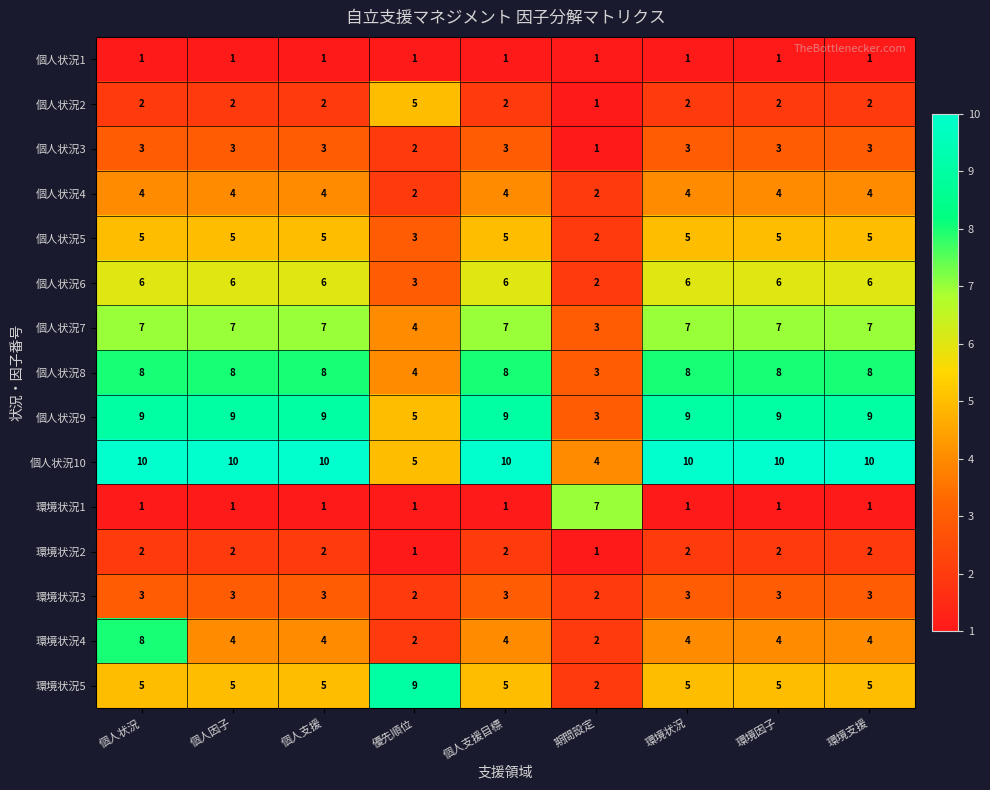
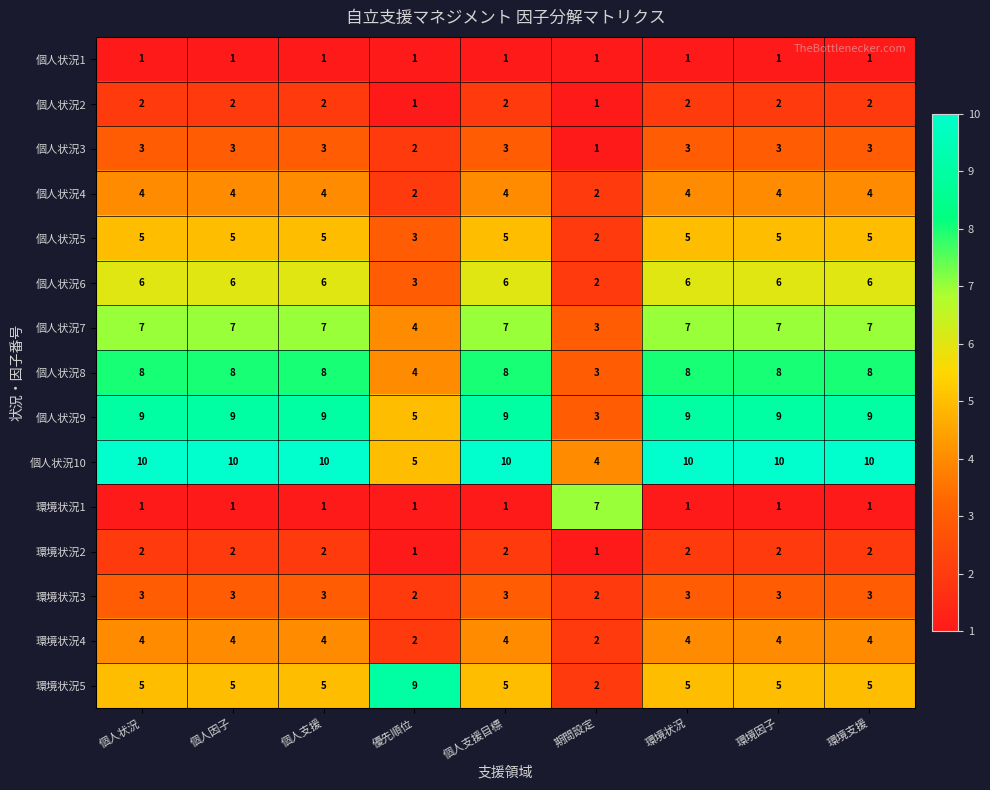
個人状況2, 優先順位: 5 -> 1
環境状況4, 個人状況: 8 -> 4
